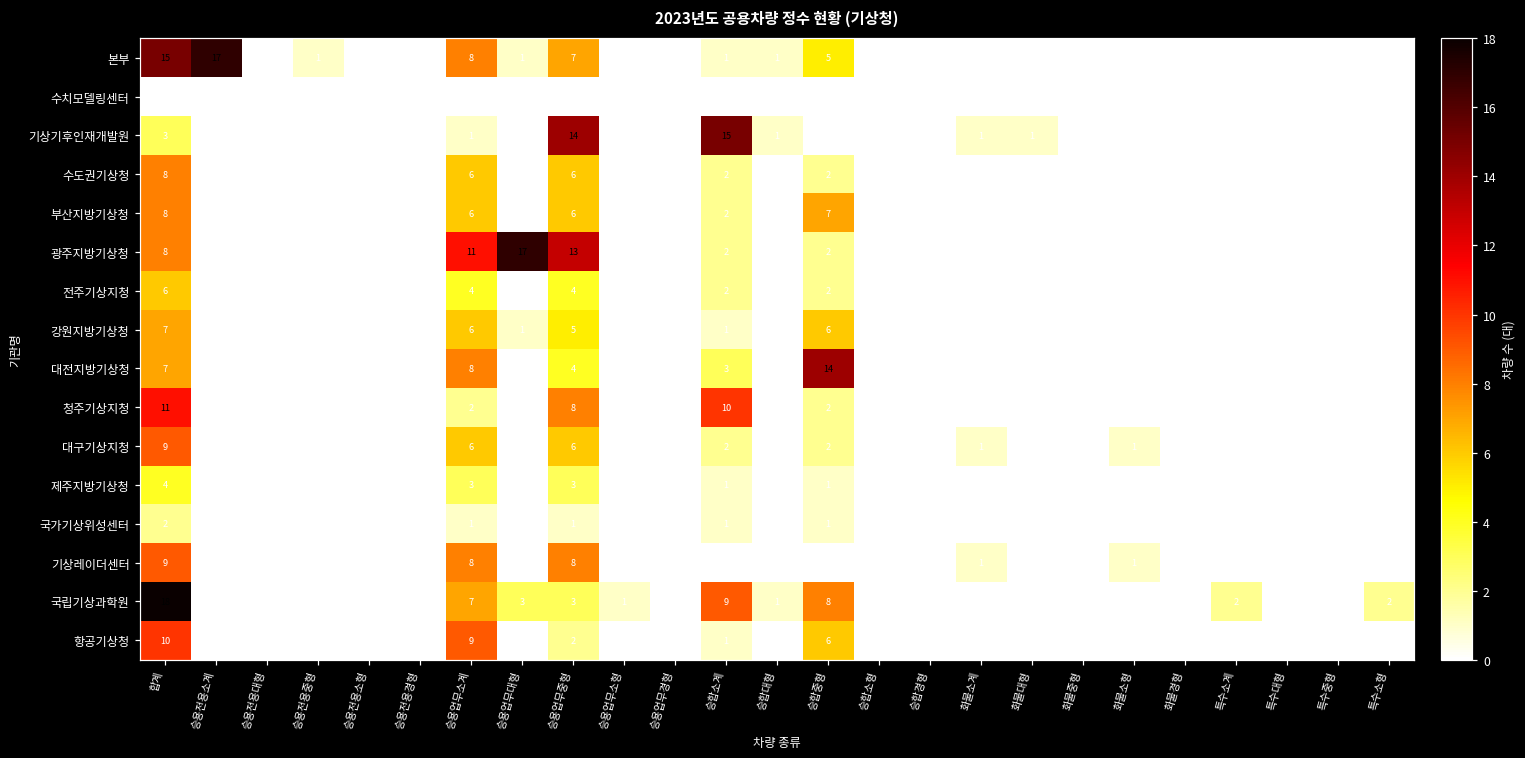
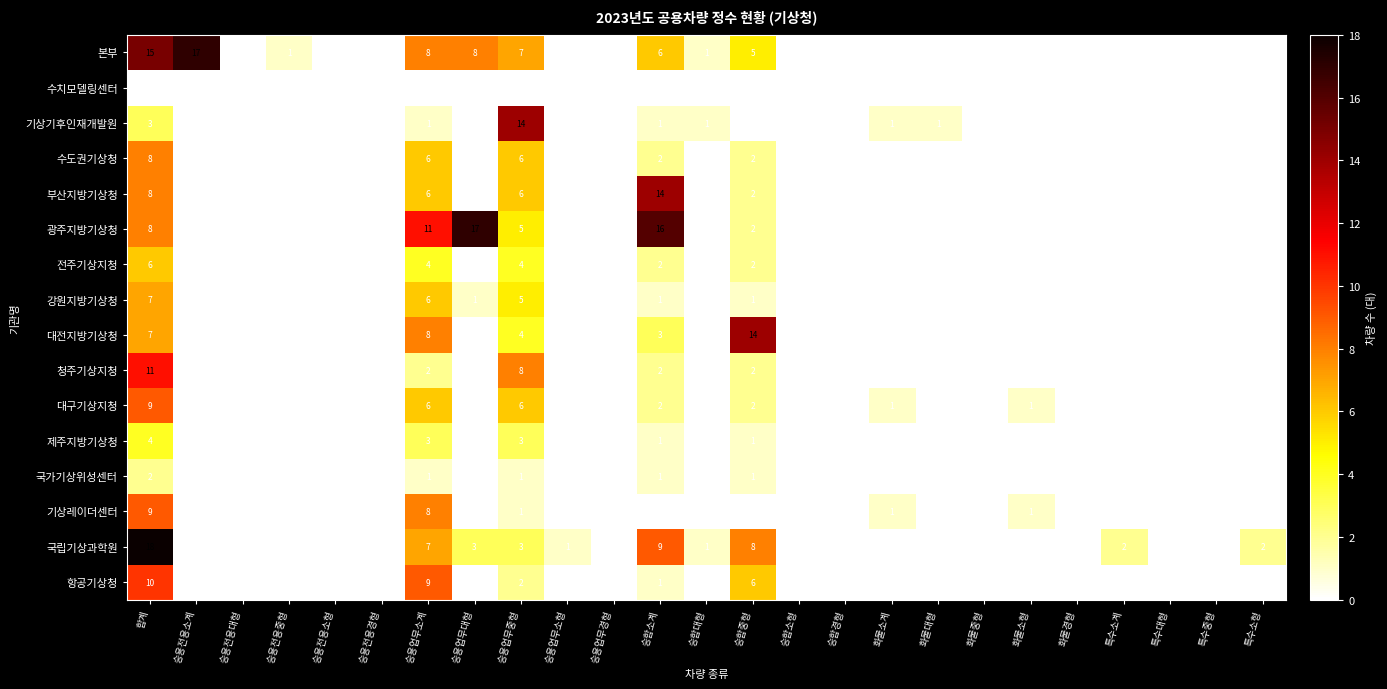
본부, 승용업무대형: 1 -> 8
본부, 승합소계: 1 -> 6
기상기후인재개발원, 승합소계: 15 -> 1
부산지방기상청, 승합소계: 2 -> 14
부산지방기상청, 승합중형: 7 -> 2
광주지방기상청, 승용업무중형: 13 -> 5
광주지방기상청, 승합소계: 2 -> 16
강원지방기상청, 승합중형: 6 -> 1
청주기상지청, 승합소계: 10 -> 2
기상레이더센터, 승용업무중형: 8 -> 1
